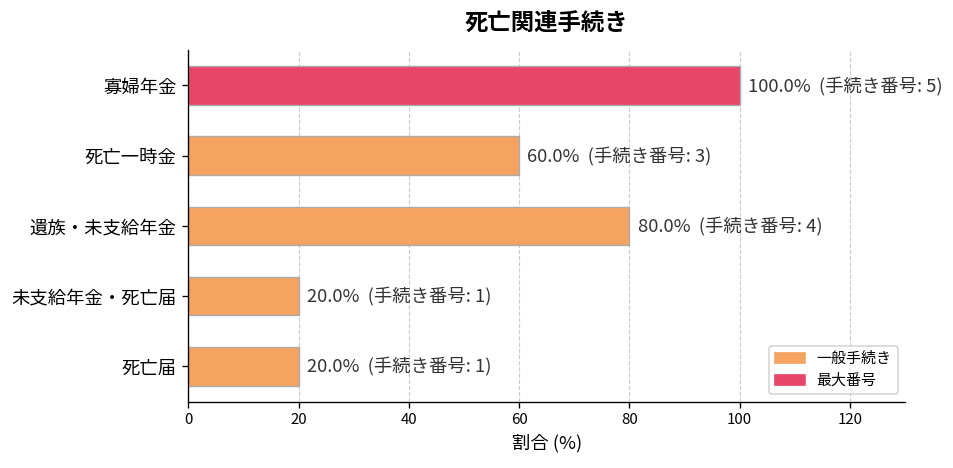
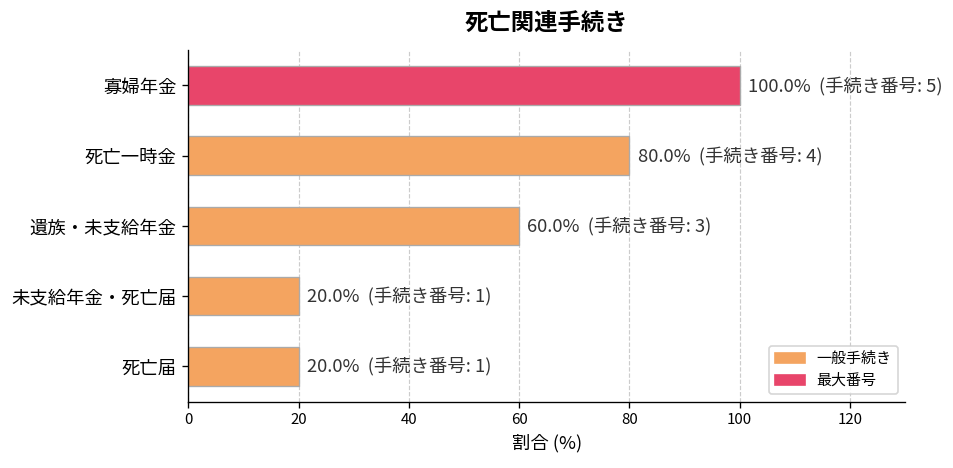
死亡一時金: 60.0% (手続き番号: 3) -> 80.0% (手続き番号: 4)
遺族・未支給年金: 80.0% (手続き番号: 4) -> 60.0% (手続き番号: 3)
